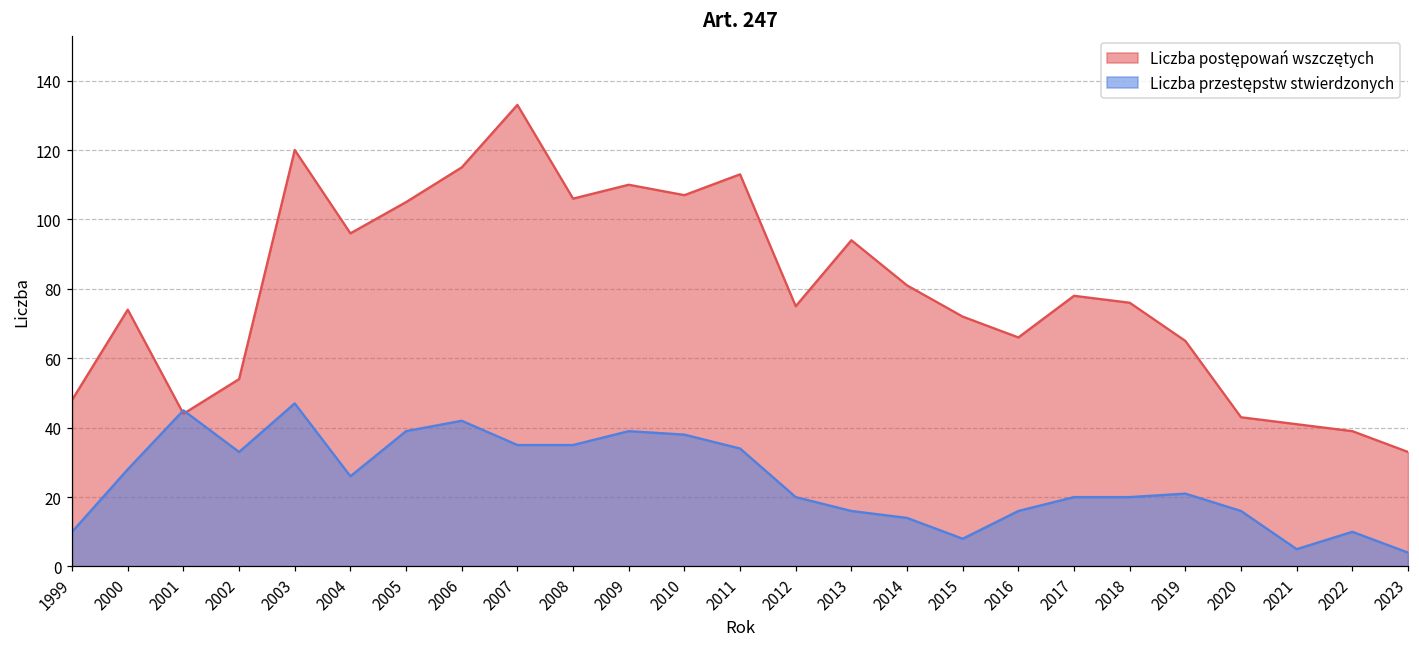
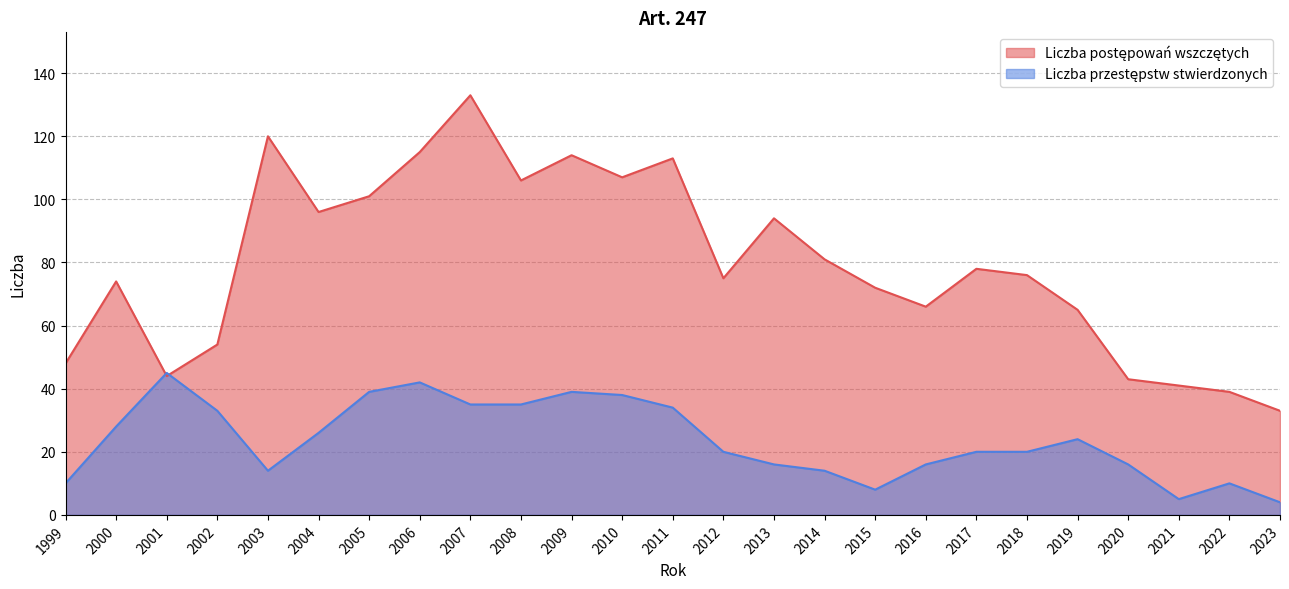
Liczba przestępstw stwierdzonych, 2003: 47 -> 14
Liczba postępowań wszczętych, 2005: 105 -> 101
Liczba postępowań wszczętych, 2009: 110 -> 114
Liczba przestępstw stwierdzonych, 2019: 21 -> 24
